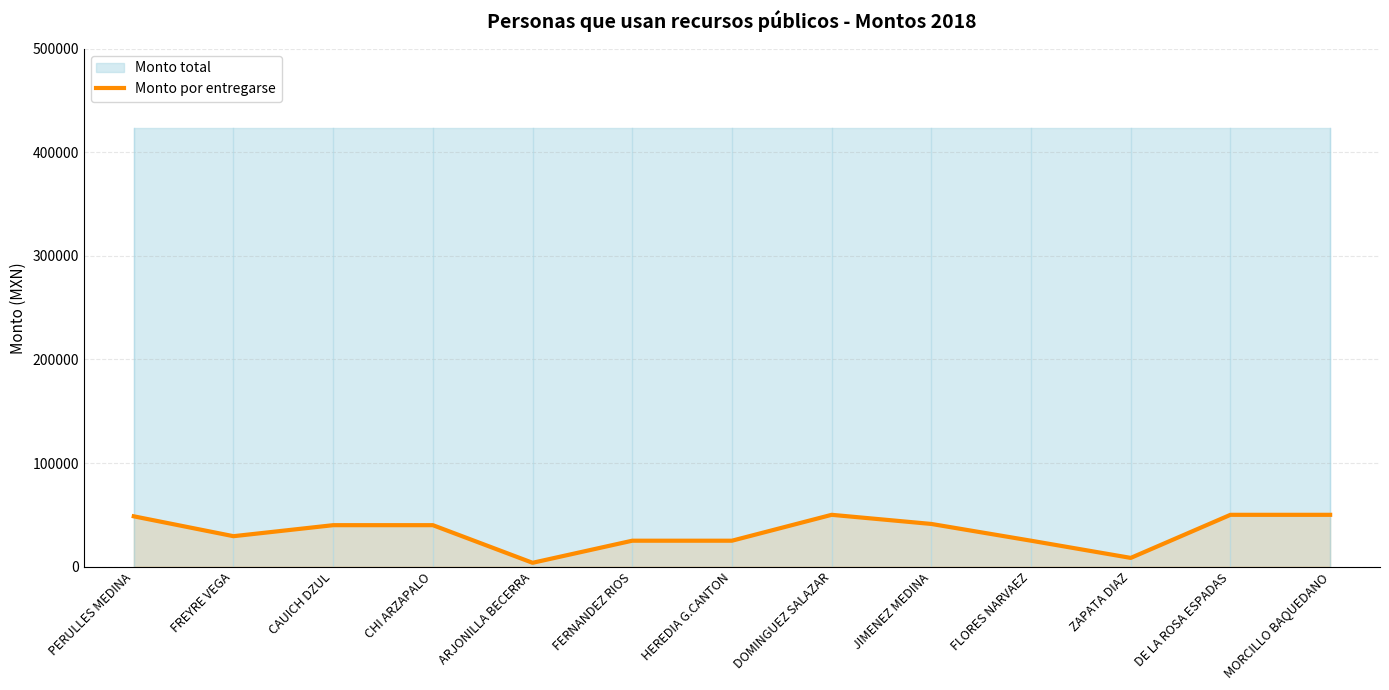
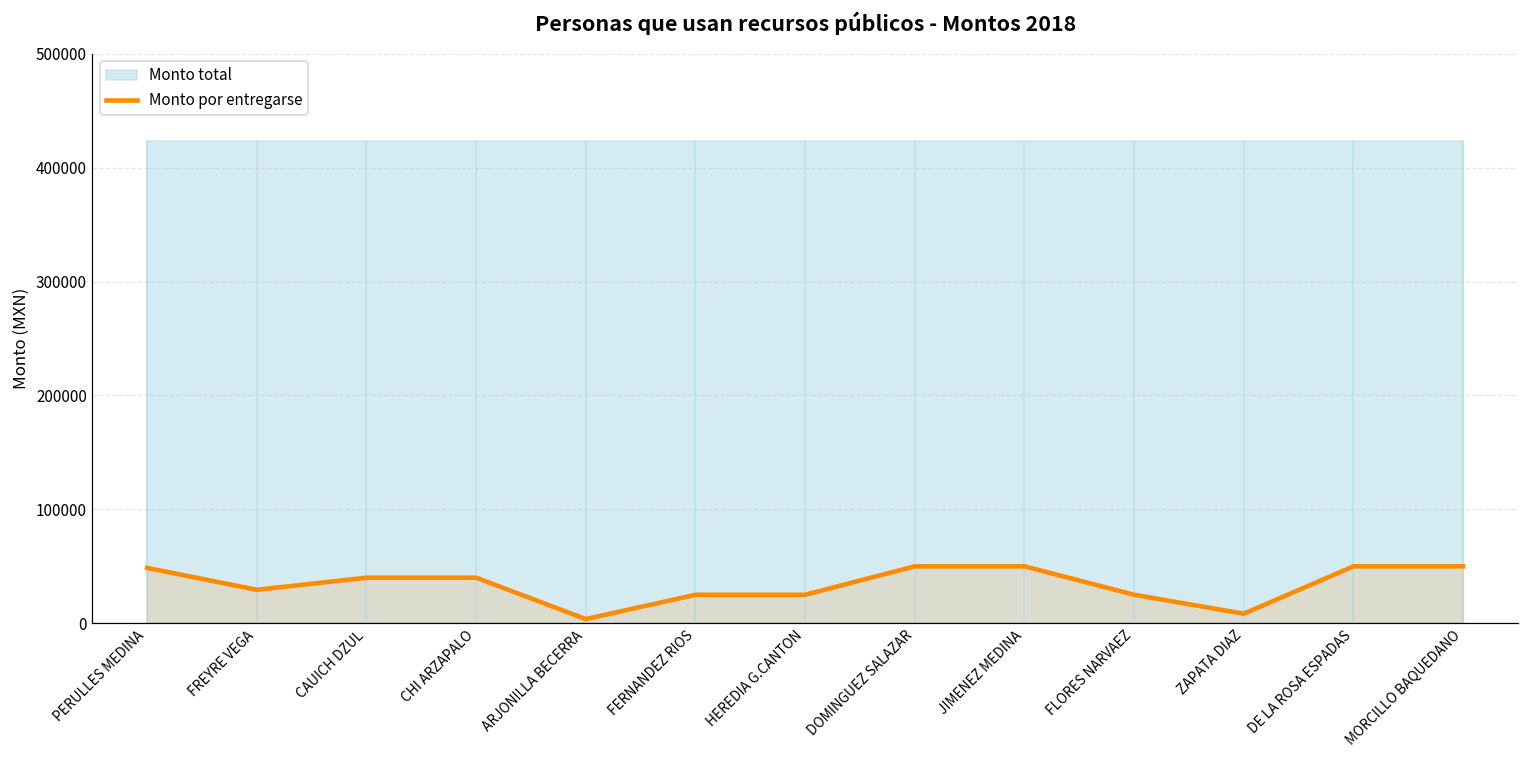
Monto por entregarse, JIMENEZ MEDINA: 41000 -> 50000
